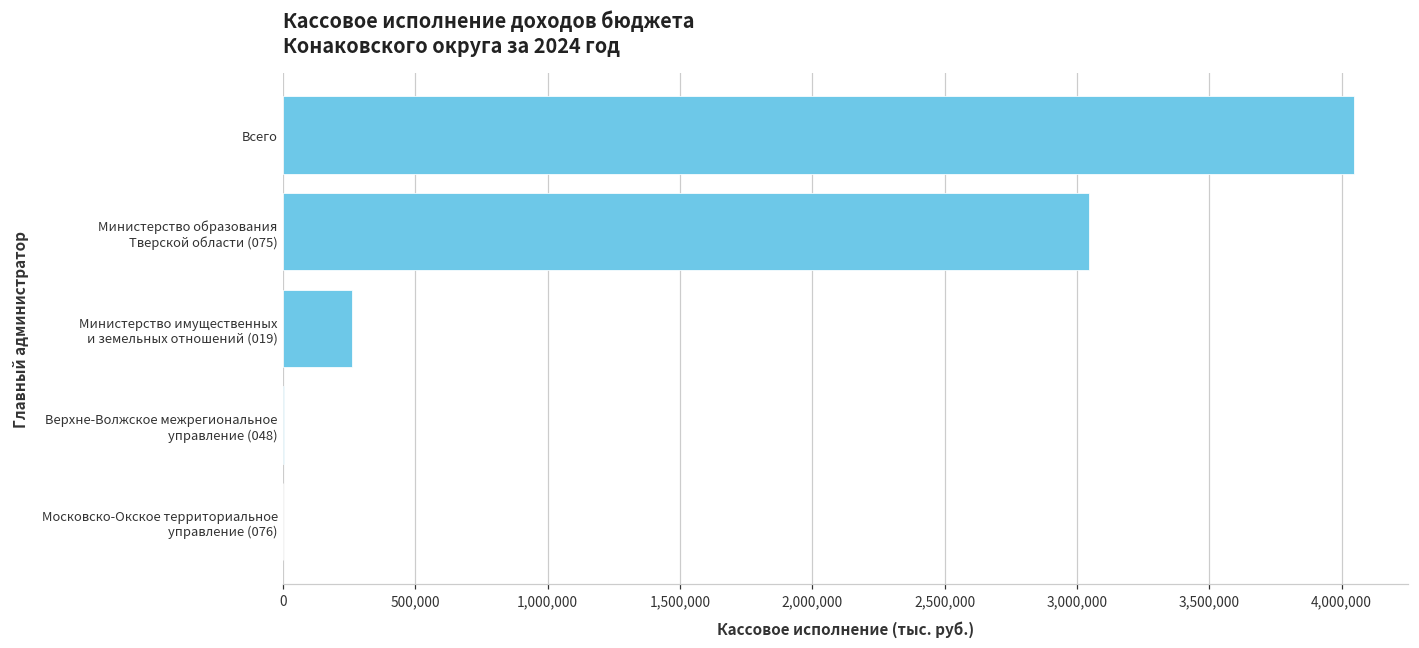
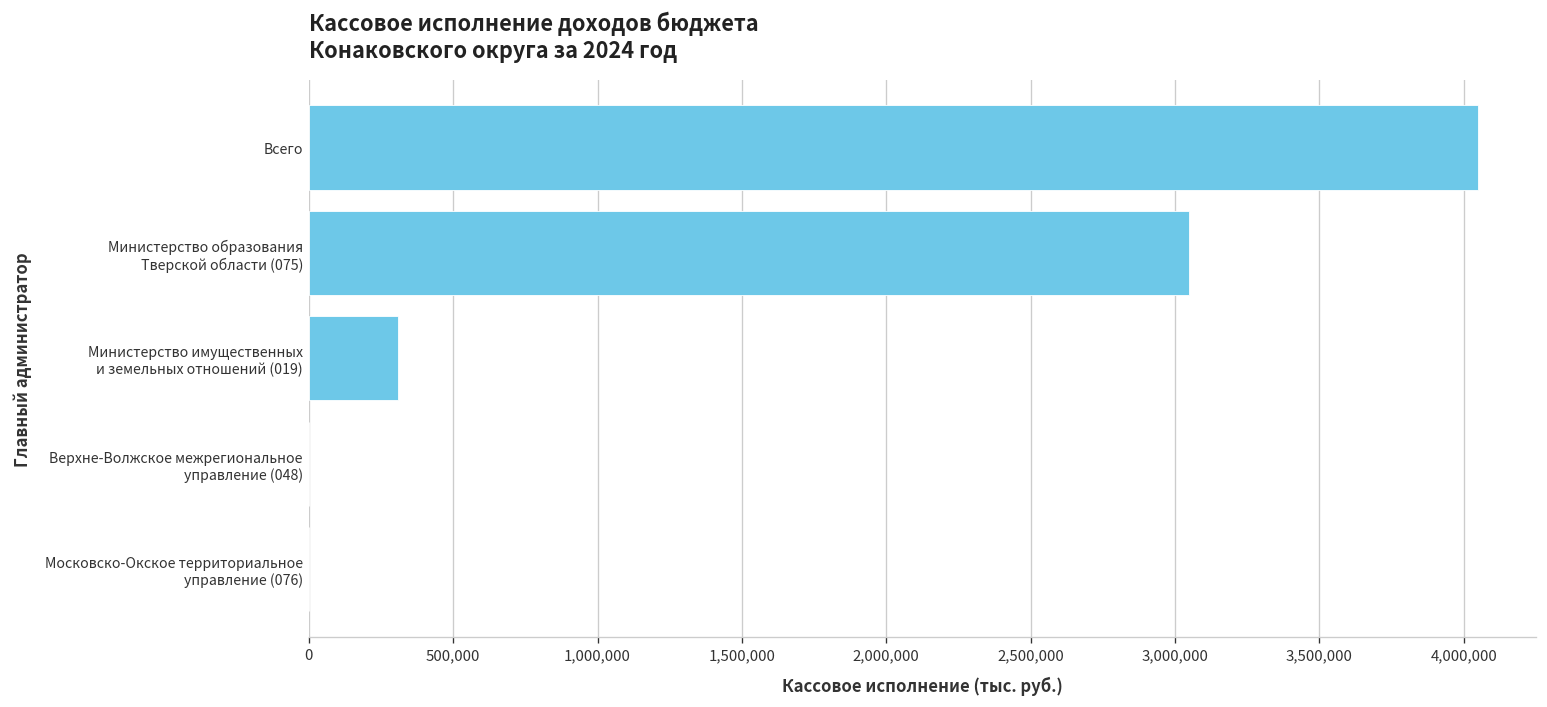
Министерство имущественных и земельных отношений (019): 260,000 -> 310,000
